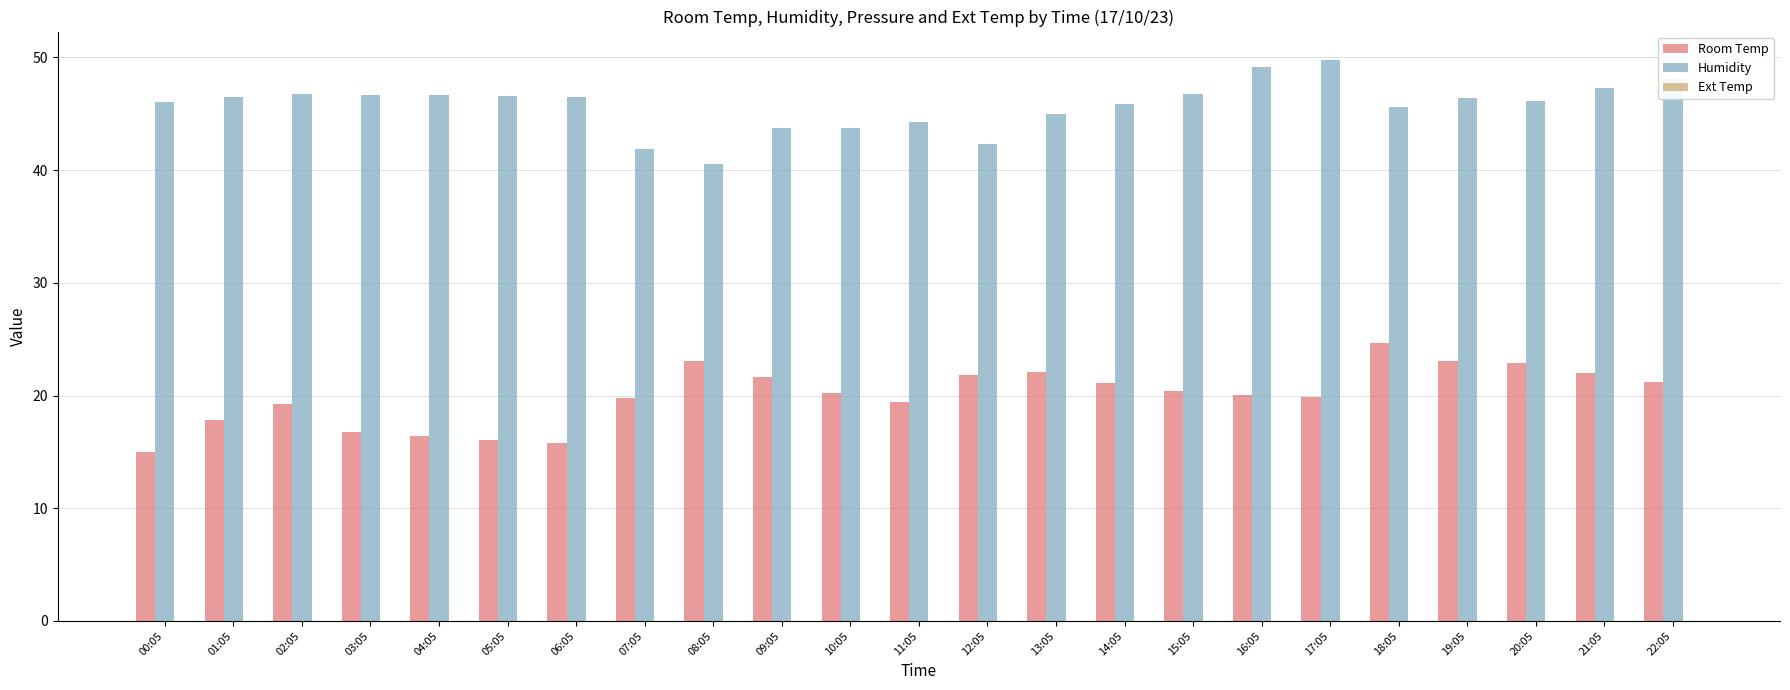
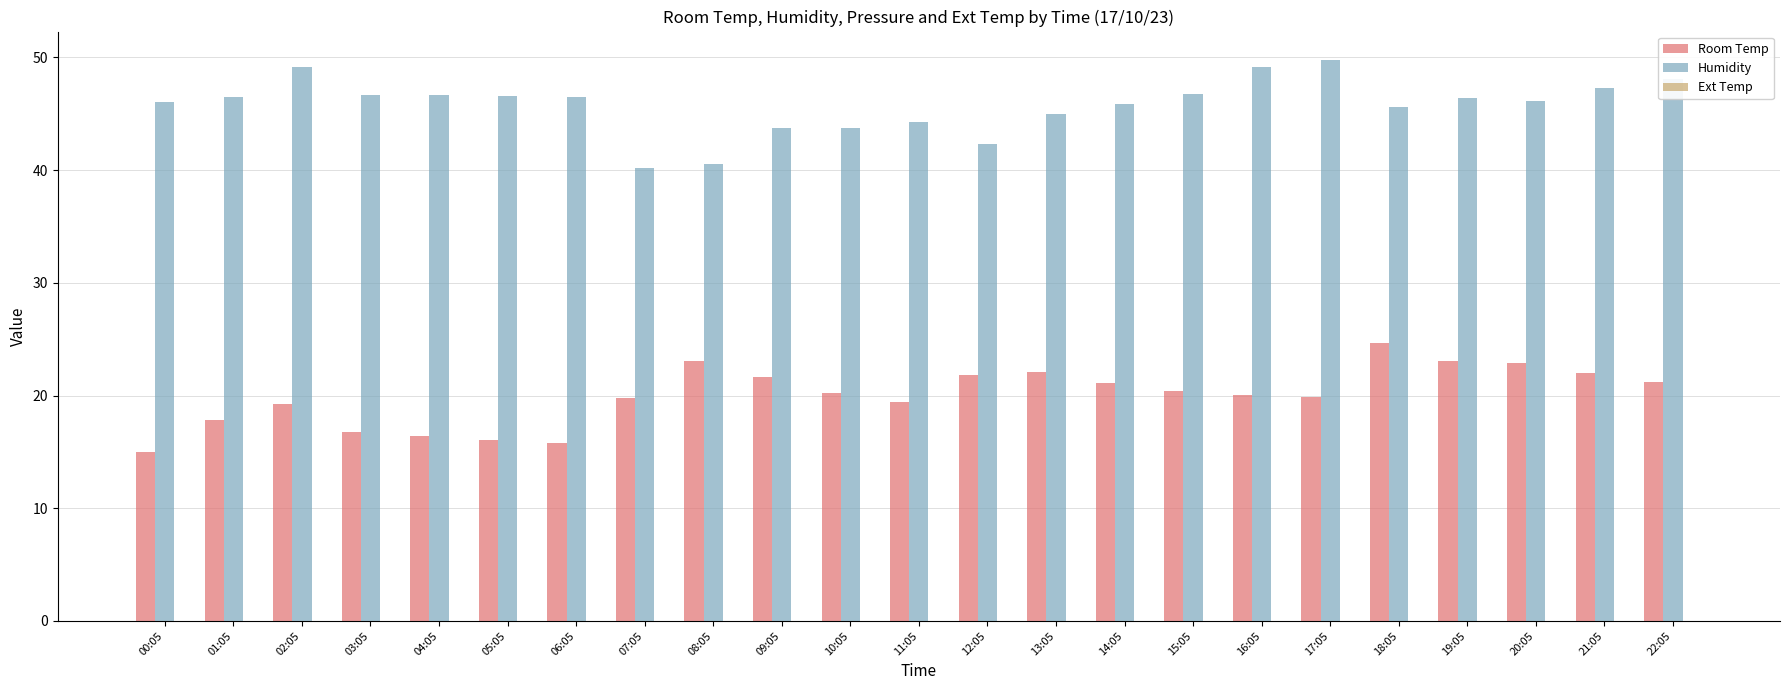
Humidity, 02:05: 46.8 -> 49.2
Humidity, 07:05: 41.9 -> 40.2
